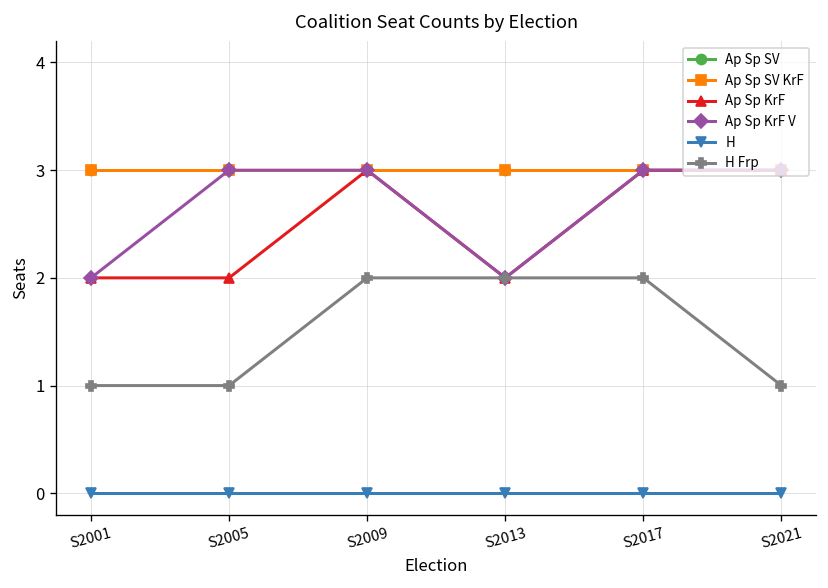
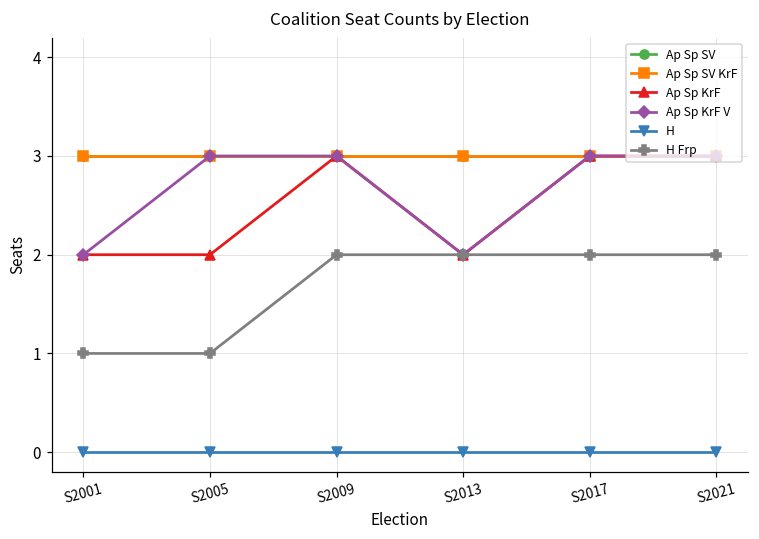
H Frp, S2021: 1 -> 2
